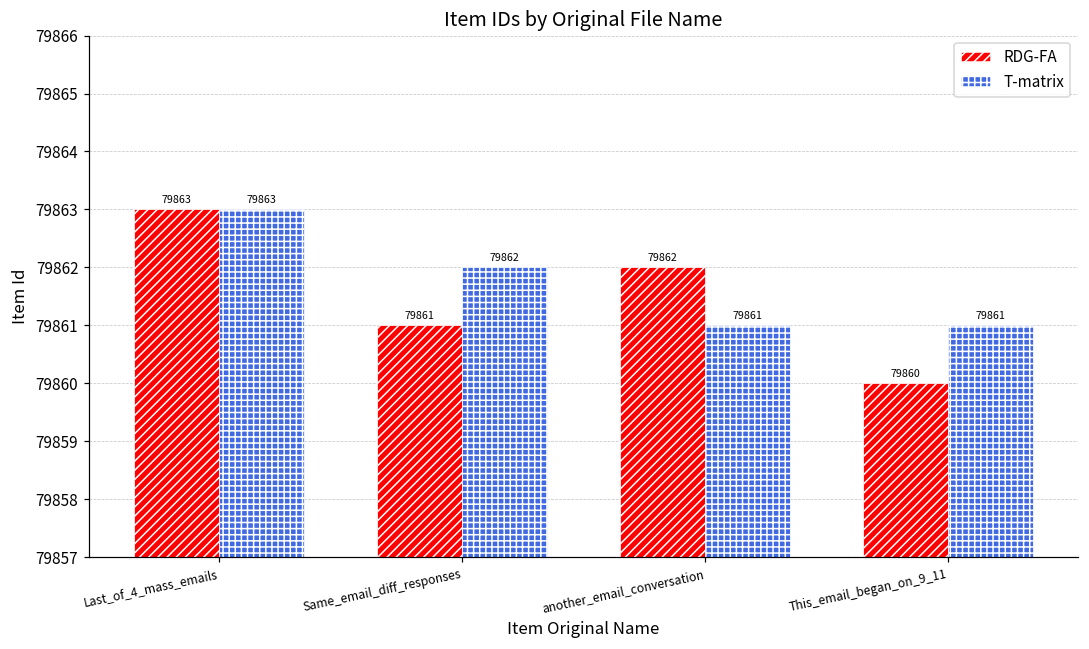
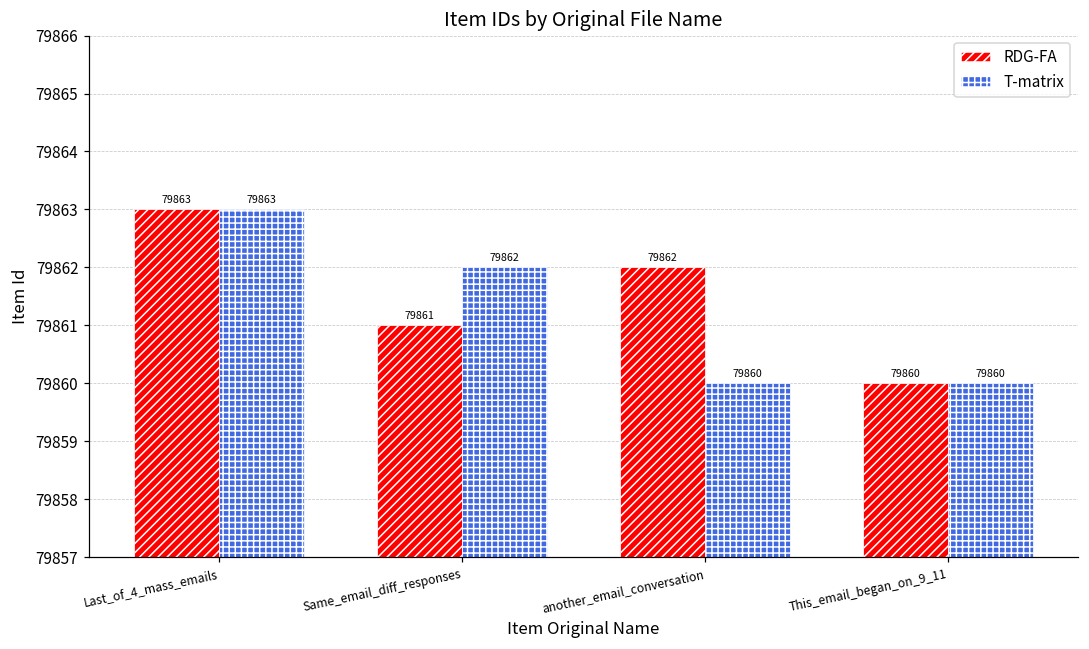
T-matrix, another_email_conversation: 79861 -> 79860
T-matrix, This_email_began_on_9_11: 79861 -> 79860
